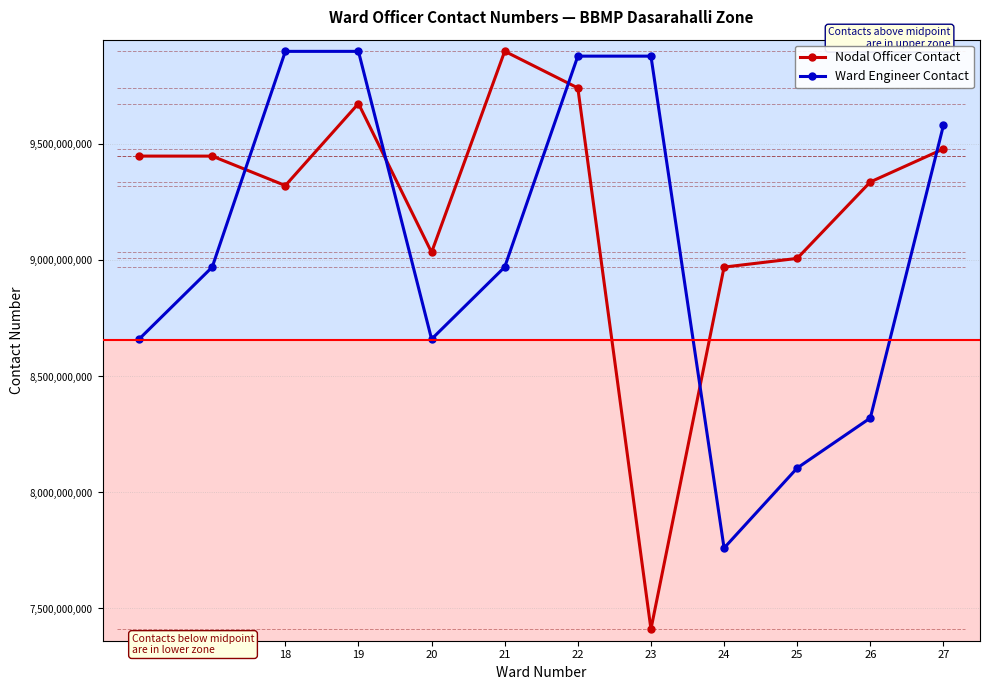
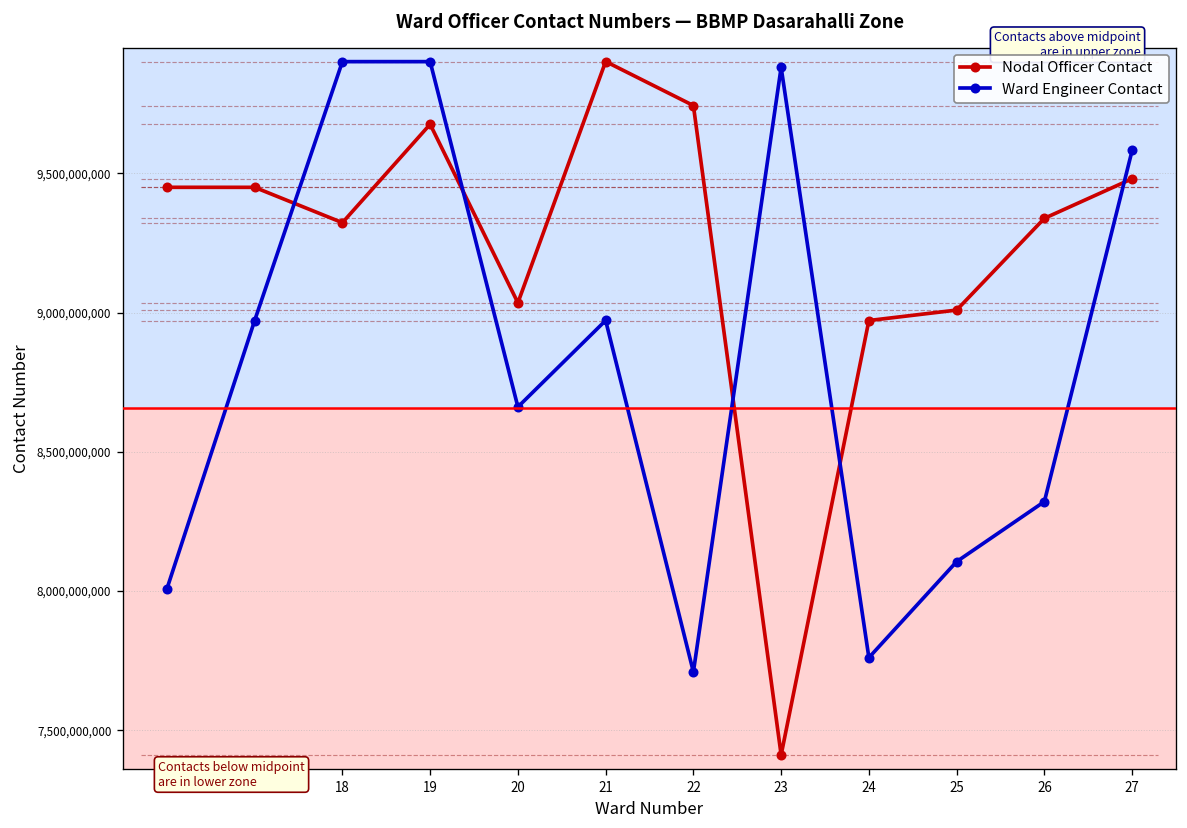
Ward Engineer Contact, 16: 8,660,000,000 -> 8,010,000,000
Ward Engineer Contact, 22: 9,880,000,000 -> 7,710,000,000
